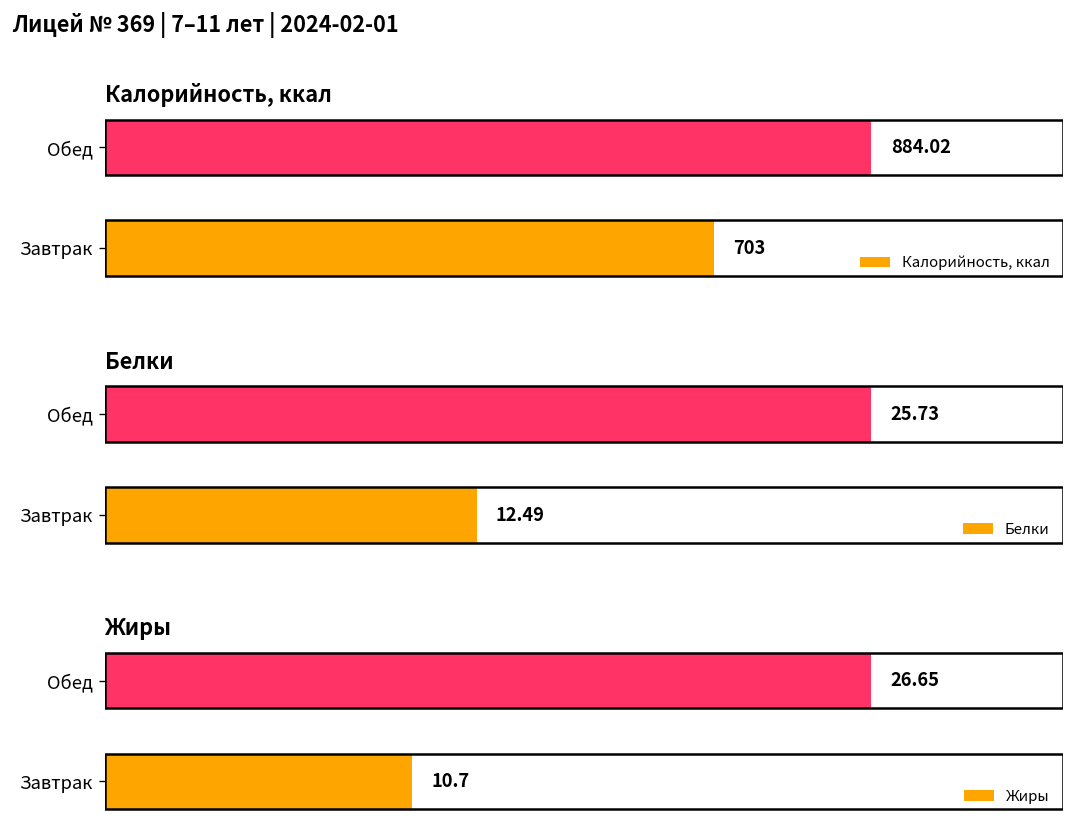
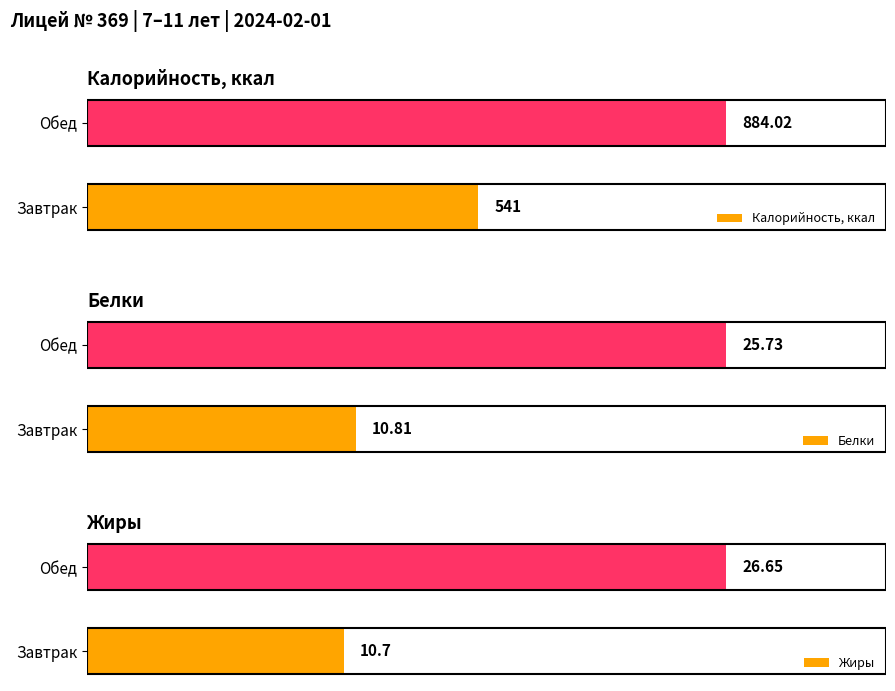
Калорийность, ккал, Завтрак: 703 -> 541
Белки, Завтрак: 12.49 -> 10.81
